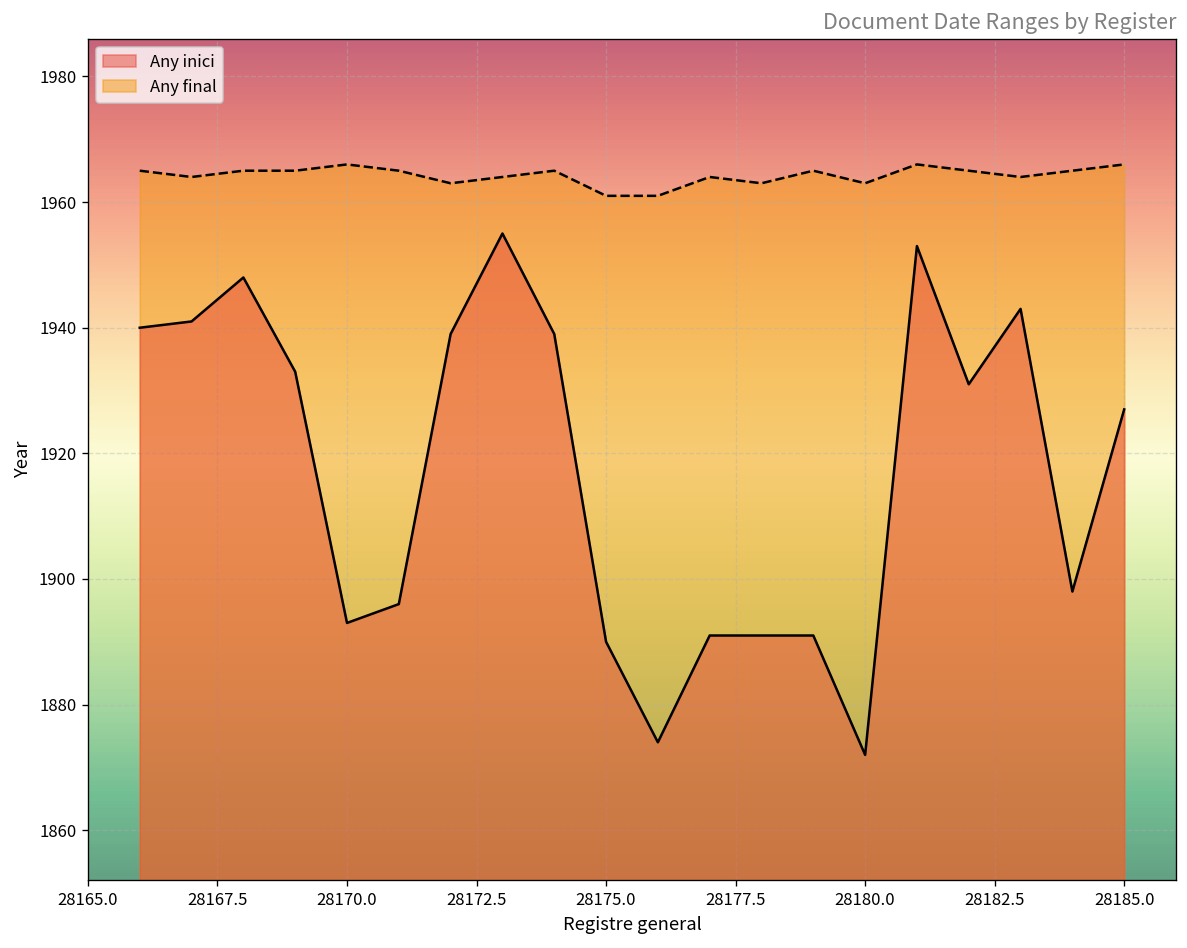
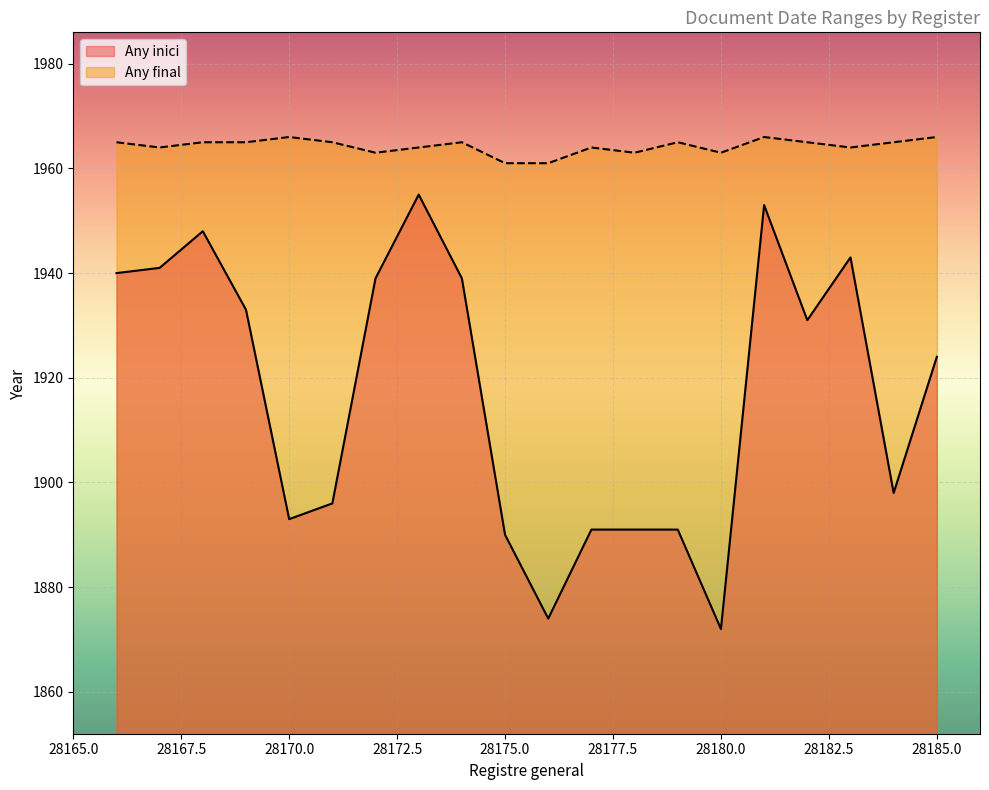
Any inici, 28185.0: 1927 -> 1924
